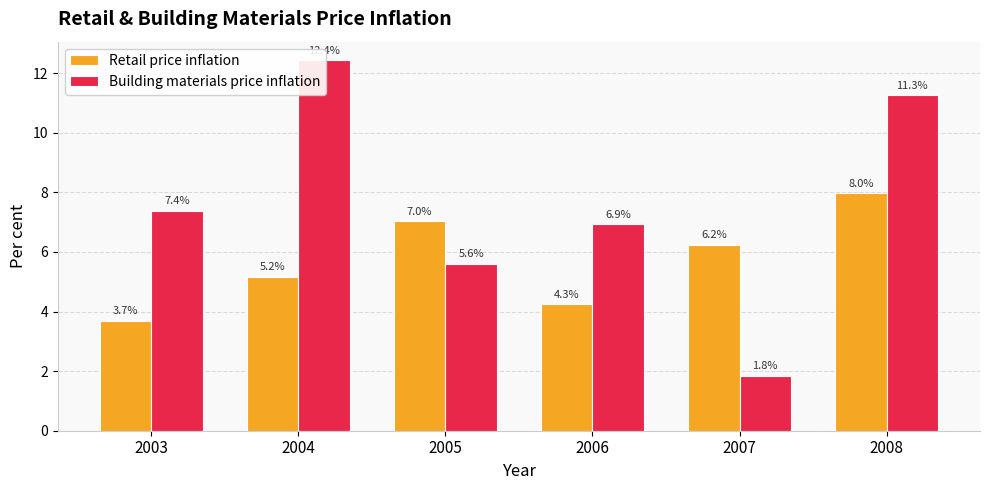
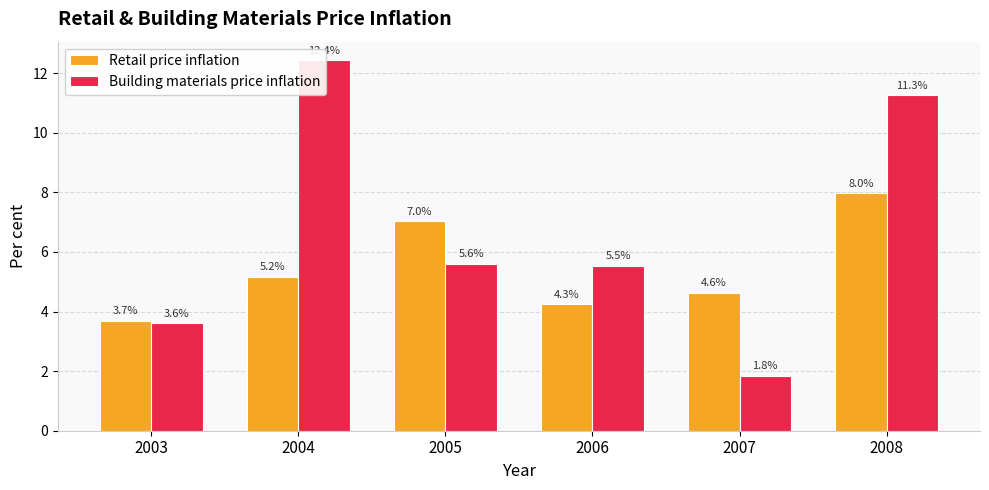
Building materials price inflation, 2003: 7.4% -> 3.6%
Building materials price inflation, 2006: 6.9% -> 5.5%
Retail price inflation, 2007: 6.2% -> 4.6%
